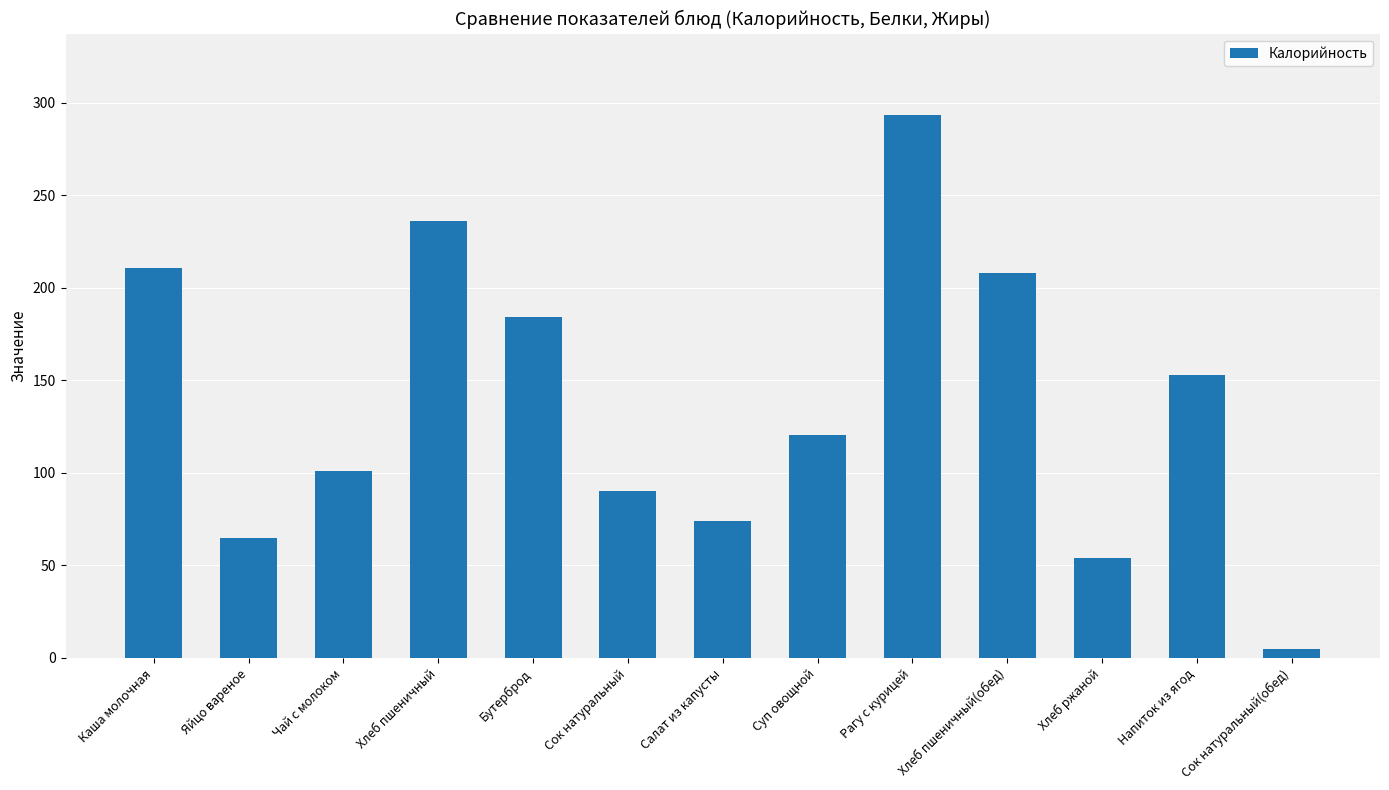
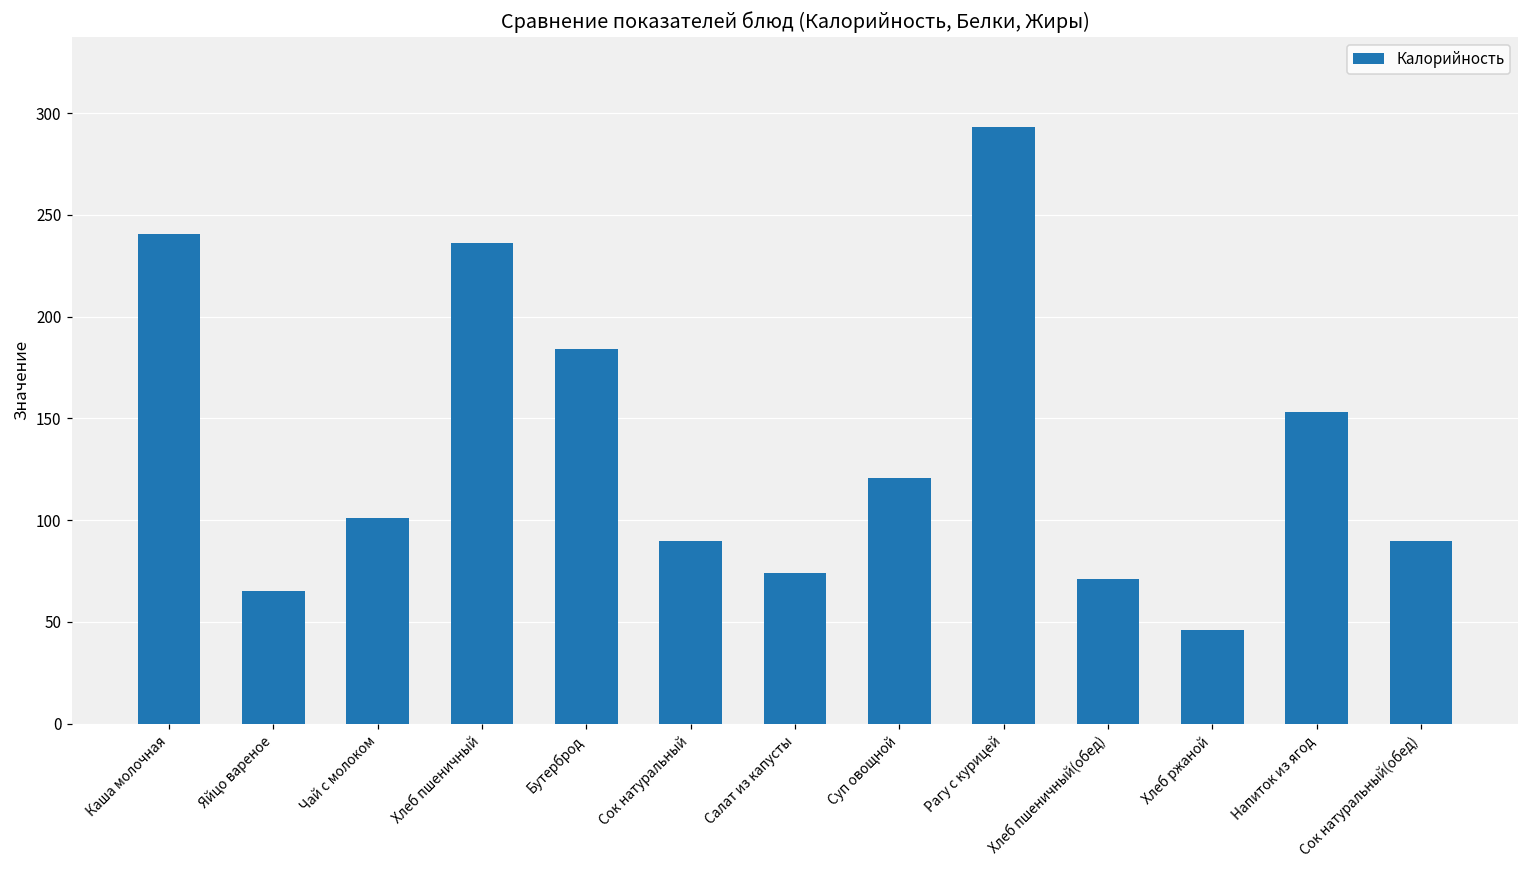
Каша молочная: 211 -> 240
Хлеб пшеничный(обед): 208 -> 71
Хлеб ржаной: 54 -> 46
Сок натуральный(обед): 5 -> 90
